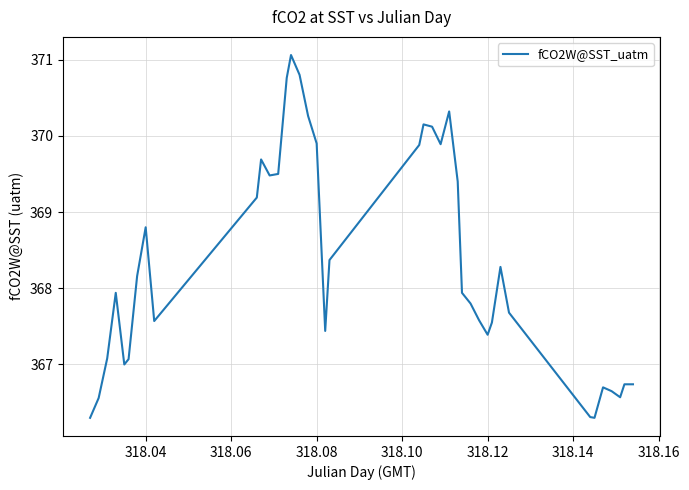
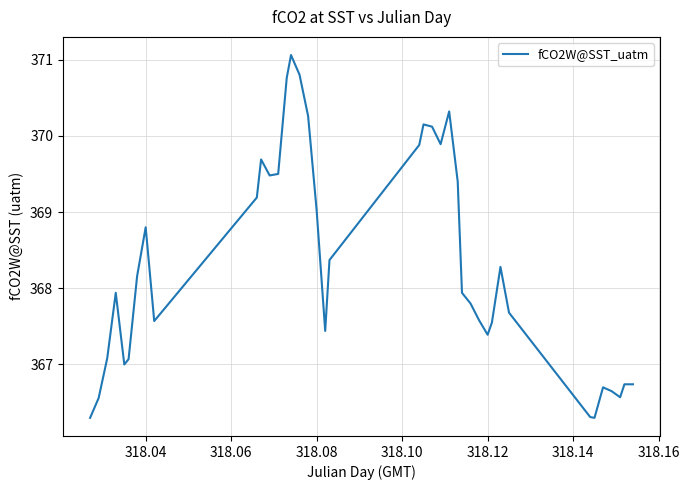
318.08: 369.9 -> 369.0
